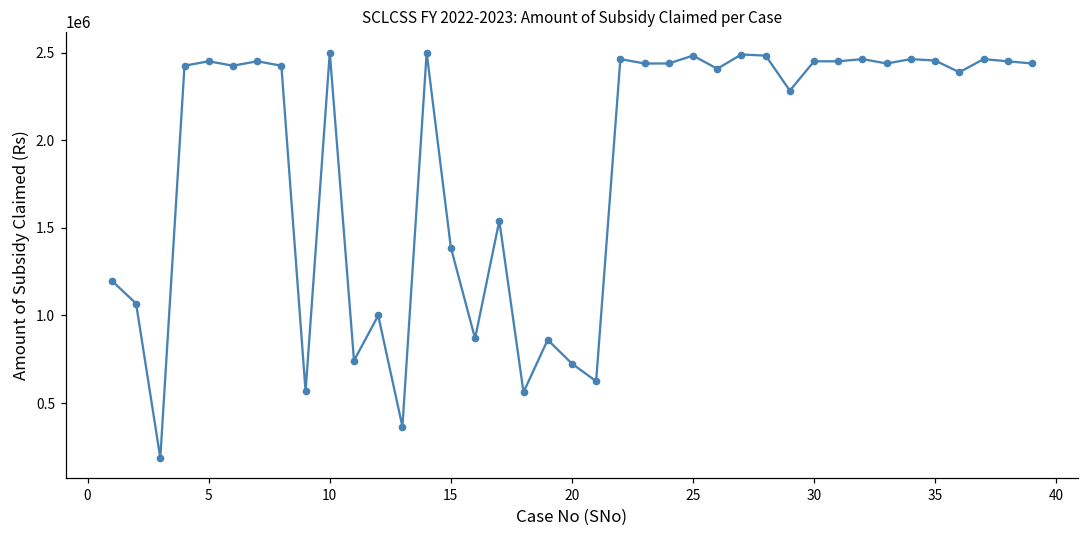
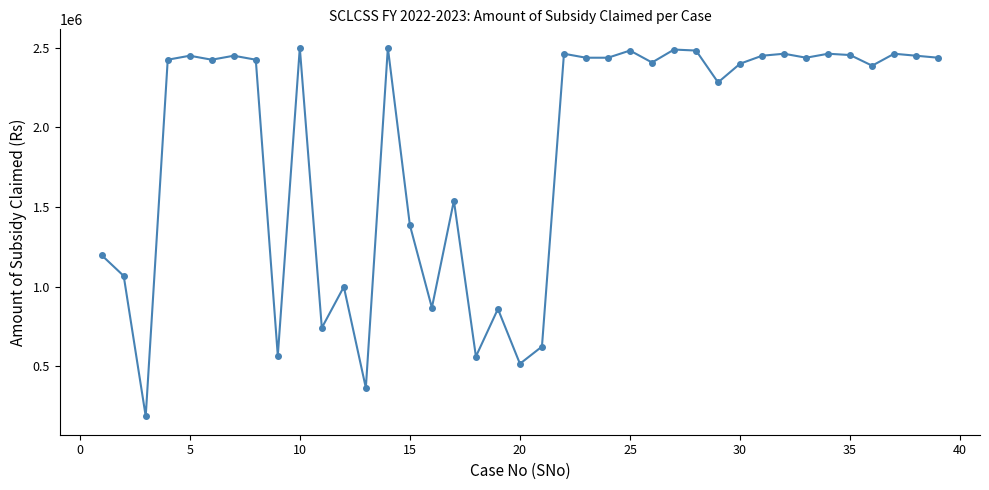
20: 730000 -> 520000
30: 2450000 -> 2400000
